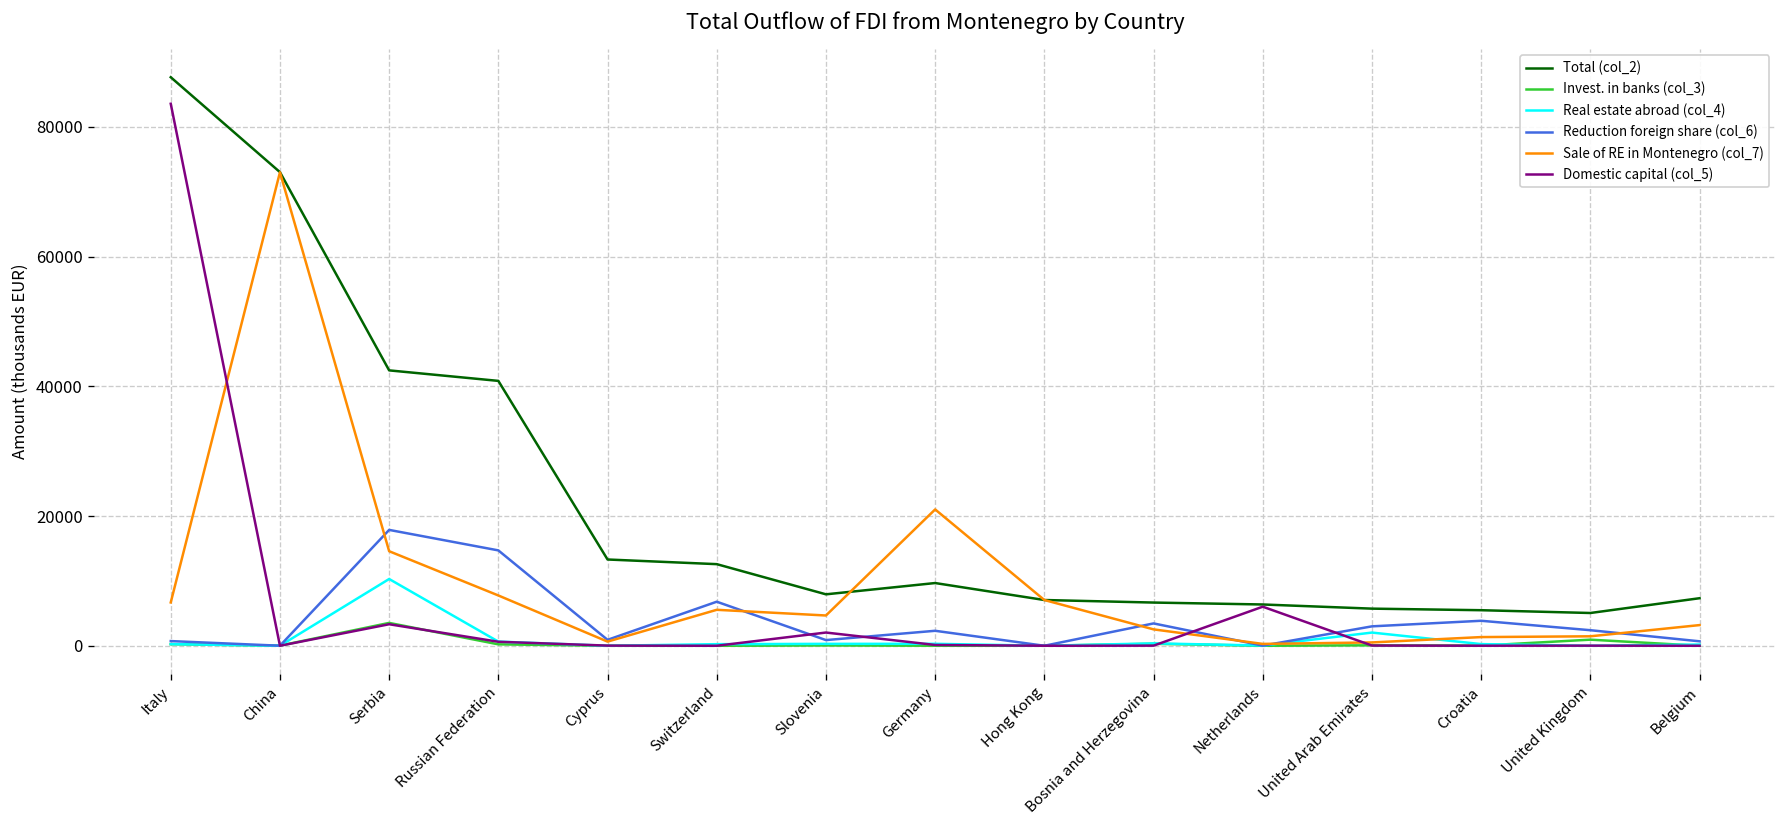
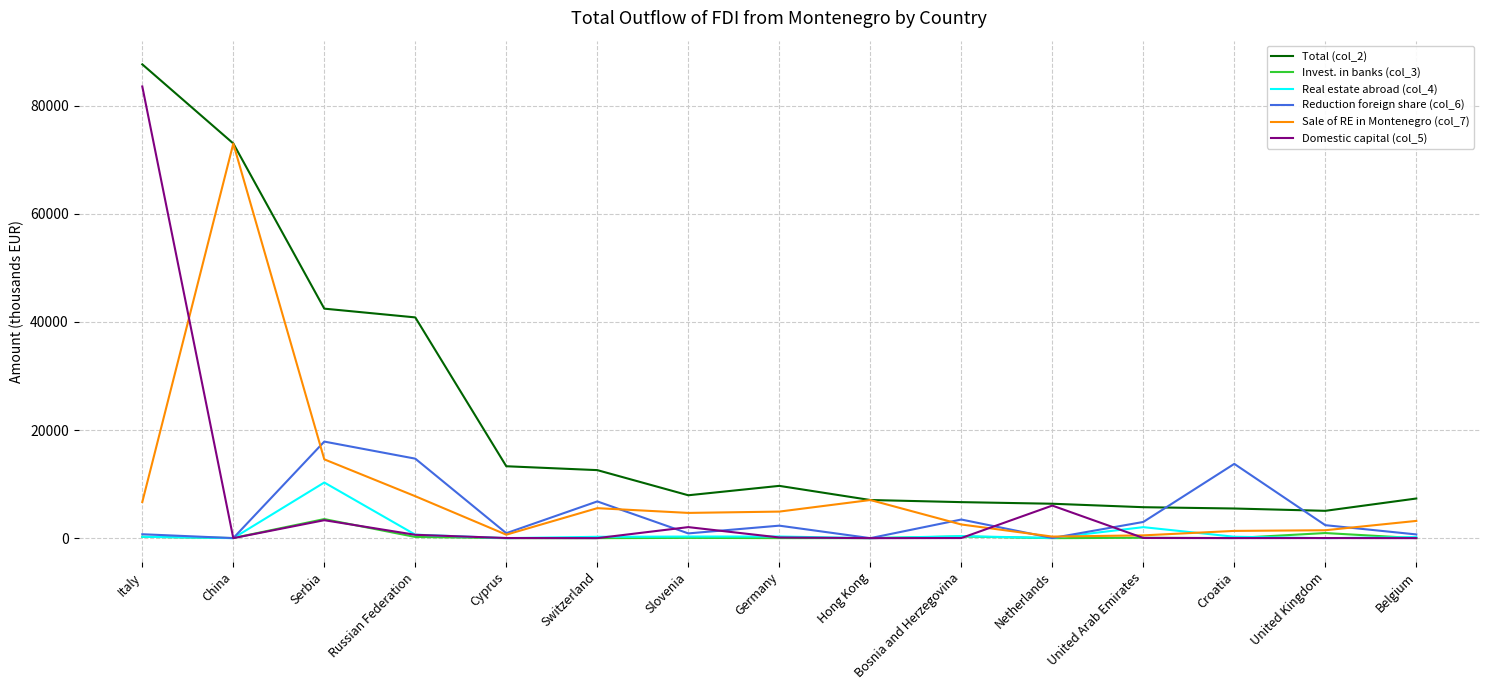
Sale of RE in Montenegro (col_7), Germany: 21000 -> 5000
Reduction foreign share (col_6), Croatia: 4000 -> 14000
